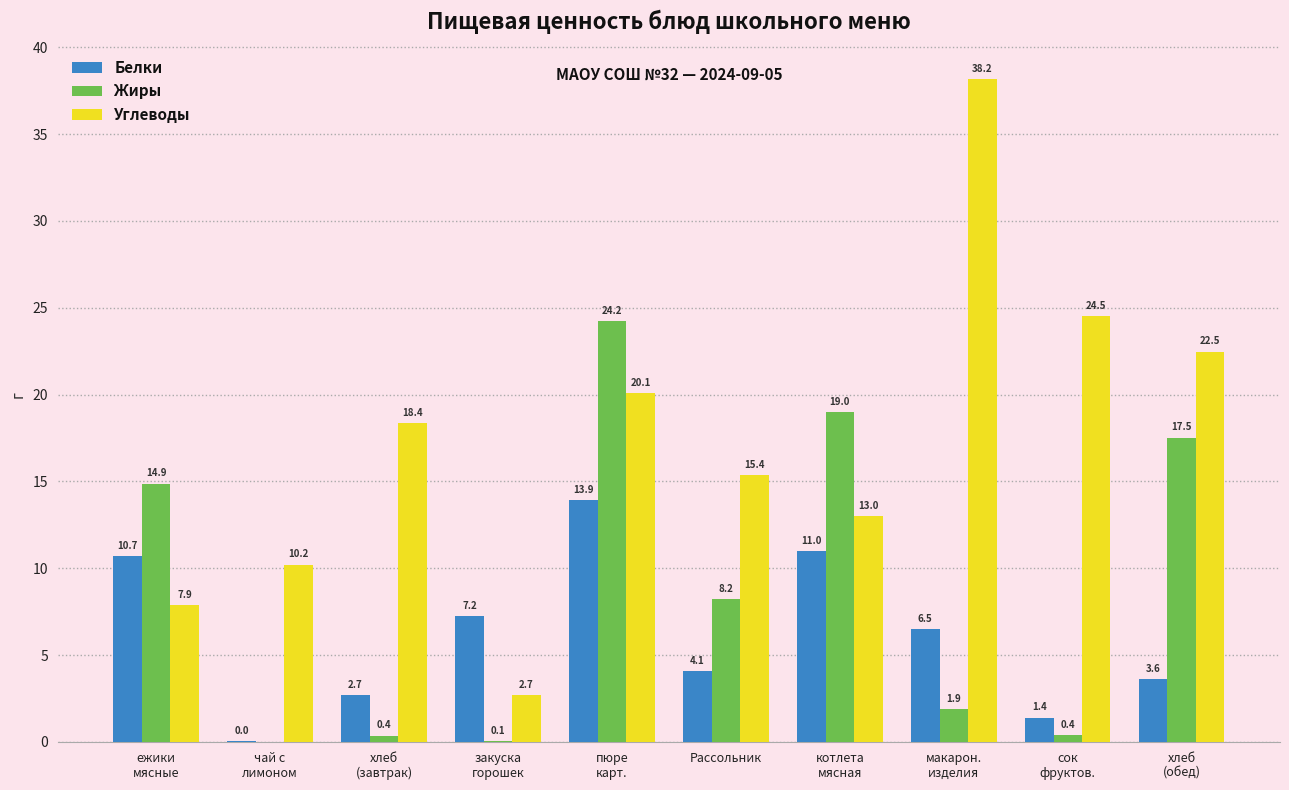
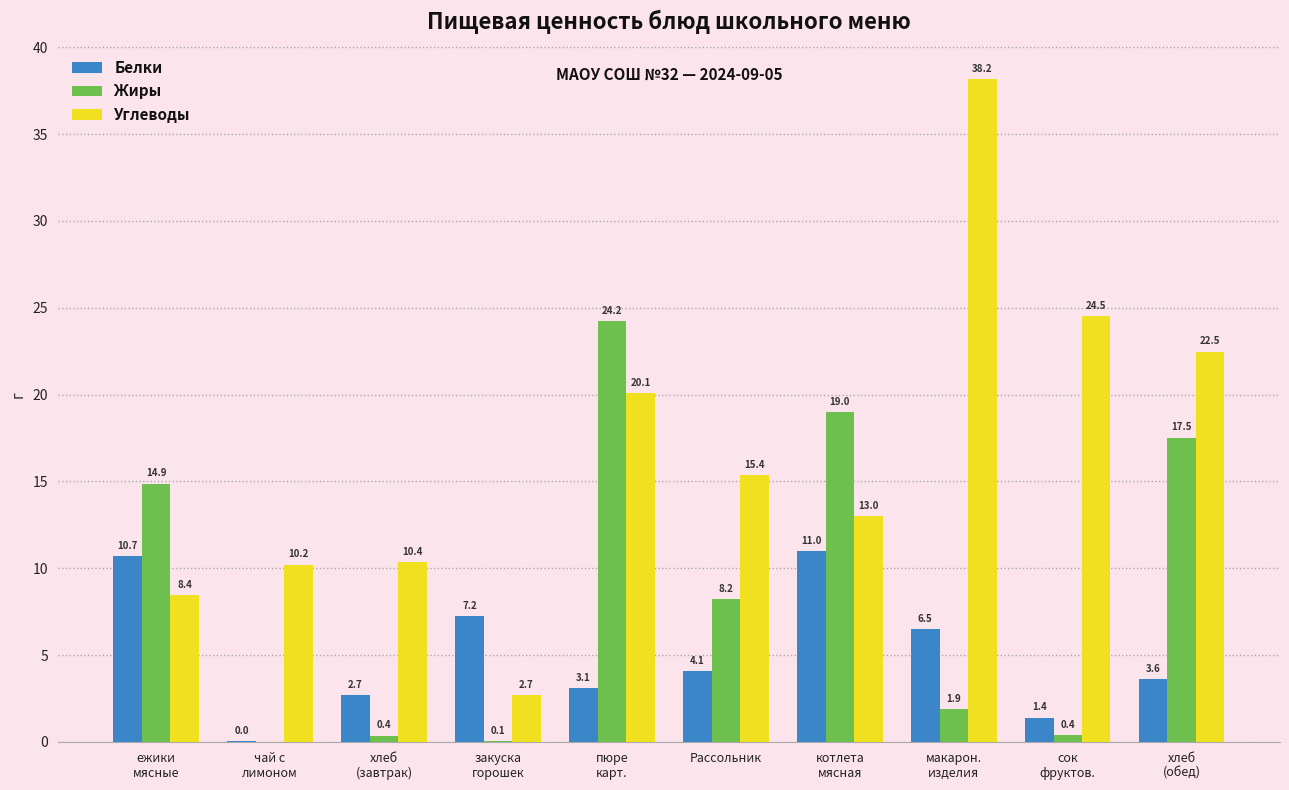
Углеводы, ежики мясные: 7.9 -> 8.4
Углеводы, хлеб (завтрак): 18.4 -> 10.4
Белки, пюре карт.: 13.9 -> 3.1
